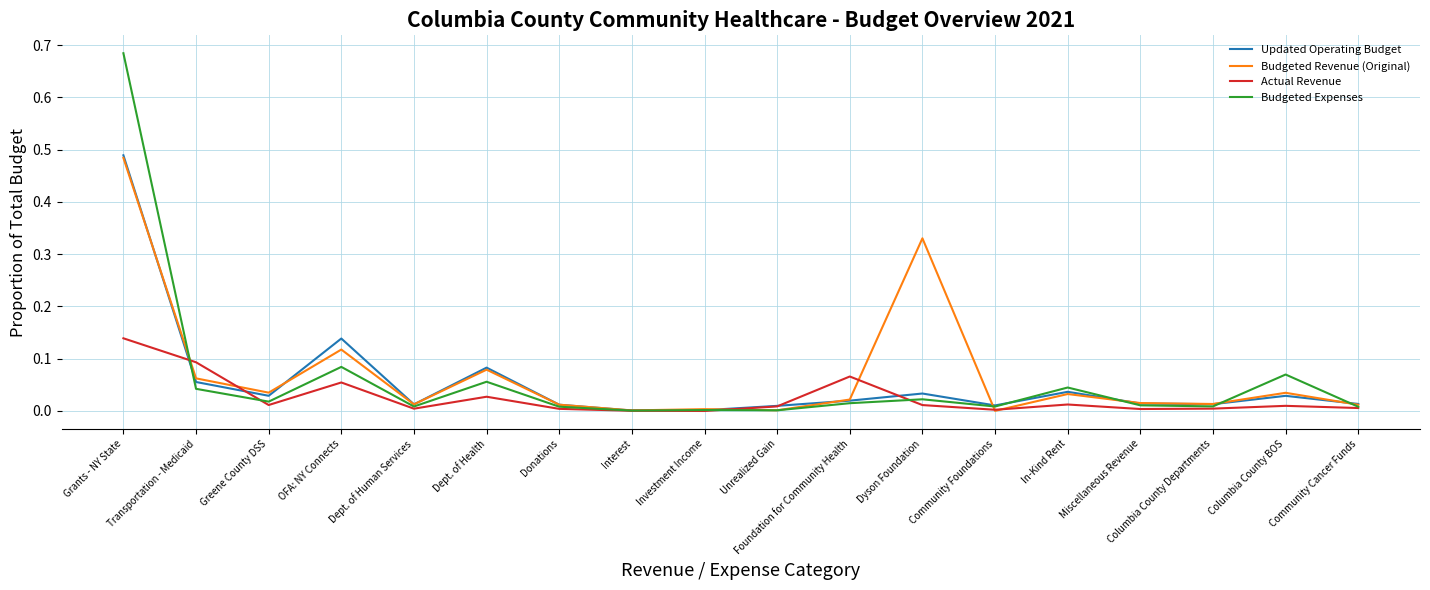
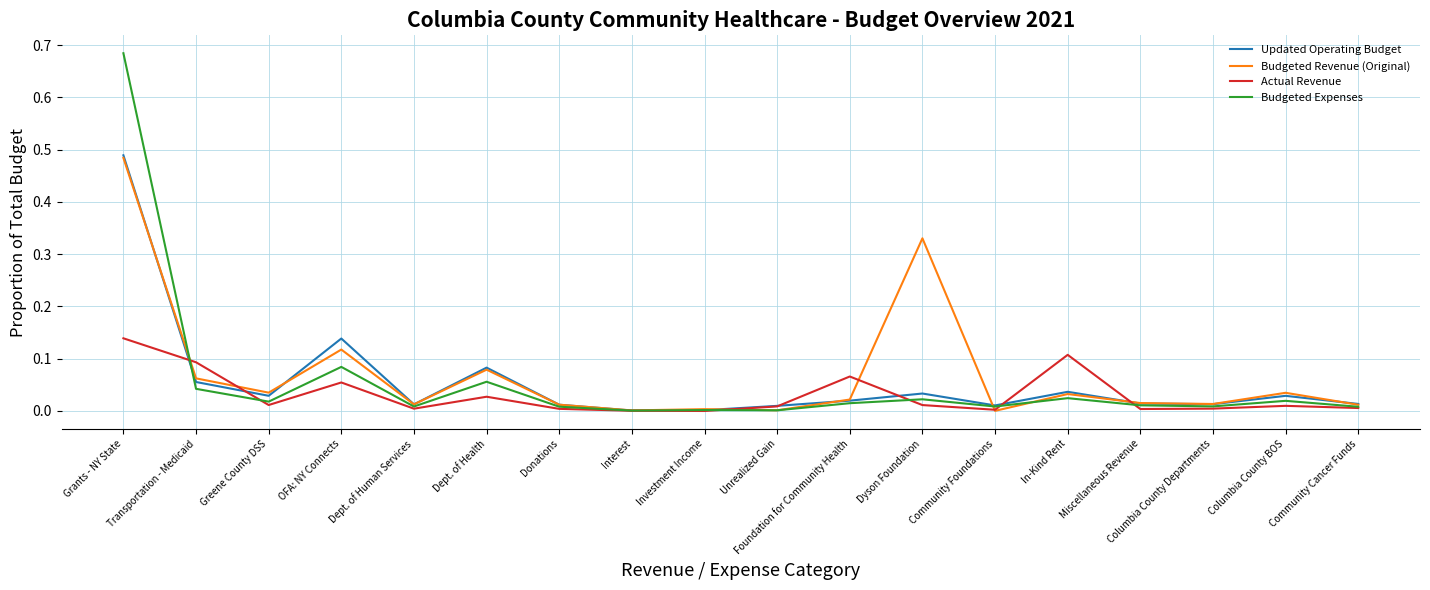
Actual Revenue, In-Kind Rent: 0.01 -> 0.11
Budgeted Expenses, In-Kind Rent: 0.04 -> 0.02
Budgeted Expenses, Columbia County BOS: 0.07 -> 0.02
